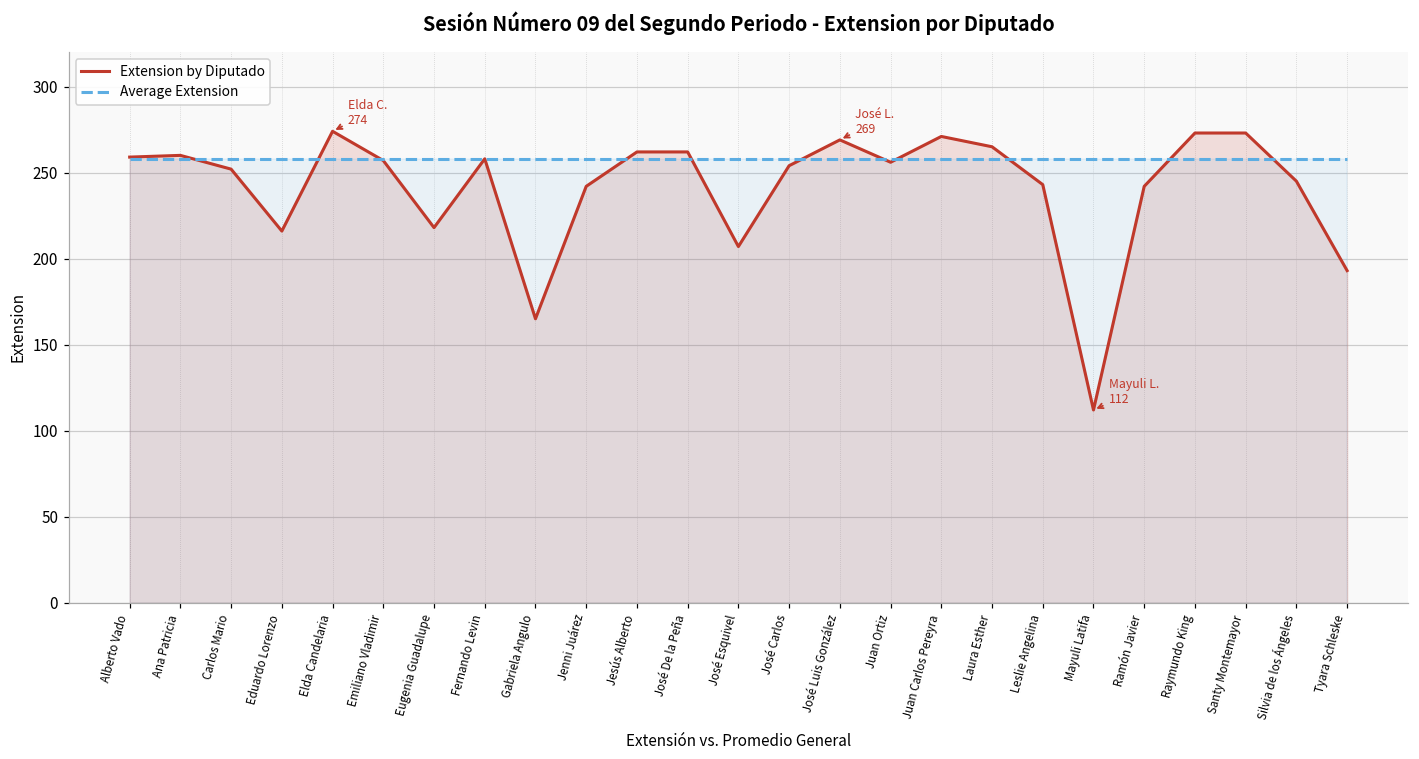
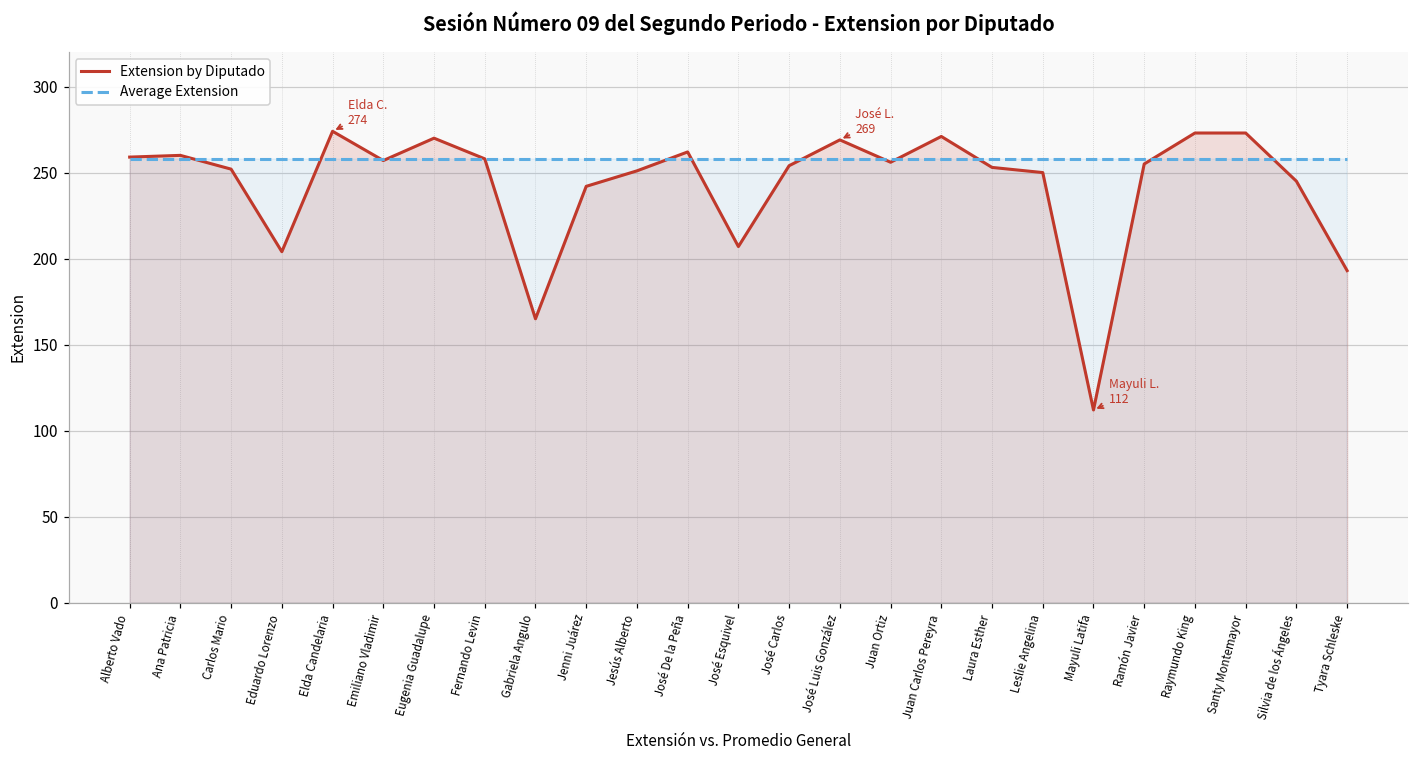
Extension by Diputado, Eduardo Lorenzo: 216 -> 204
Extension by Diputado, Eugenia Guadalupe: 218 -> 270
Extension by Diputado, Jesús Alberto: 262 -> 251
Extension by Diputado, Laura Esther: 265 -> 253
Extension by Diputado, Leslie Angelina: 243 -> 250
Extension by Diputado, Ramón Javier: 242 -> 255
